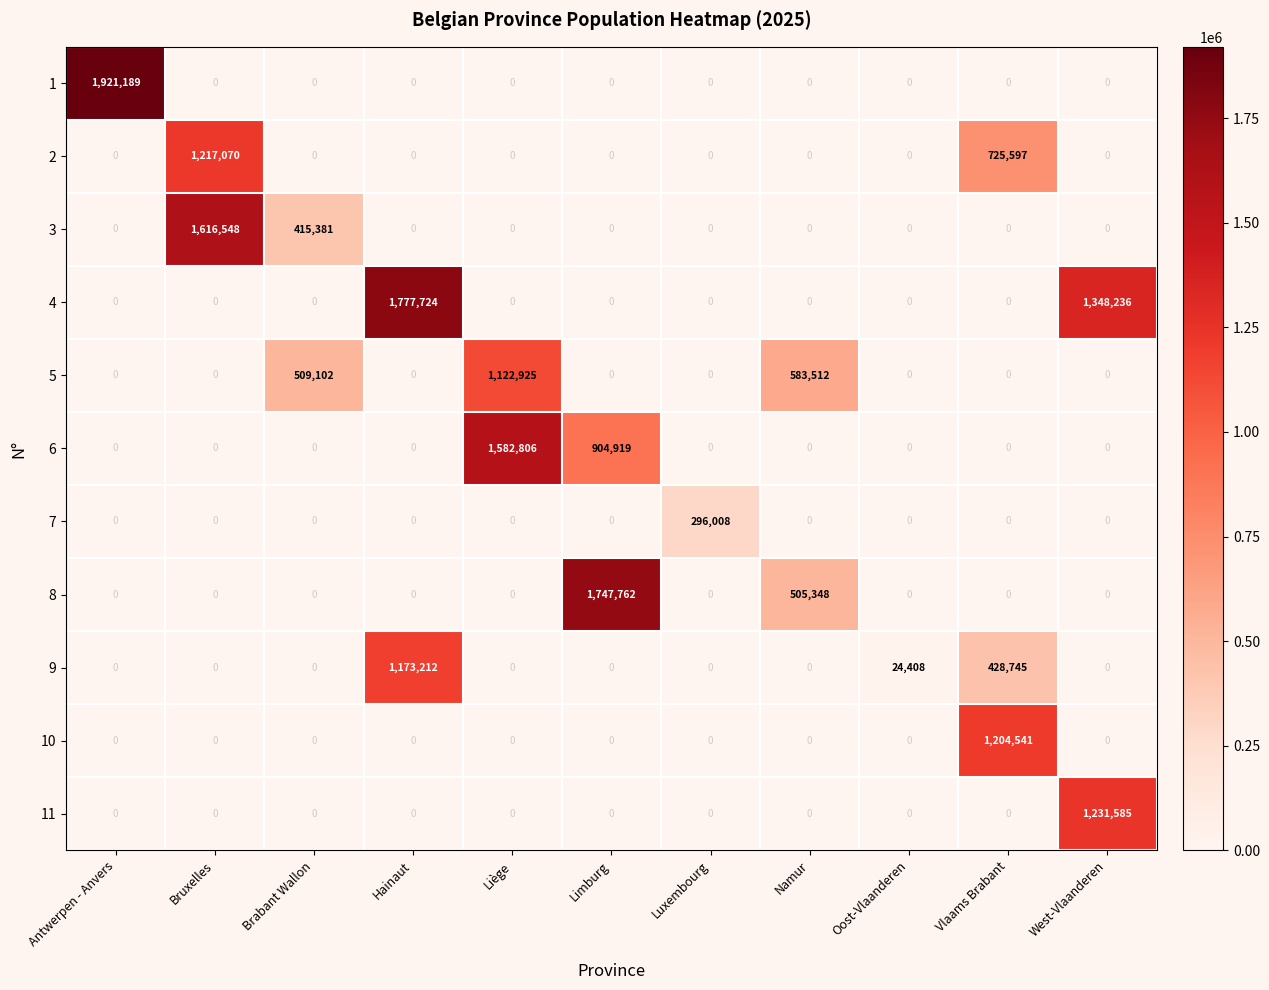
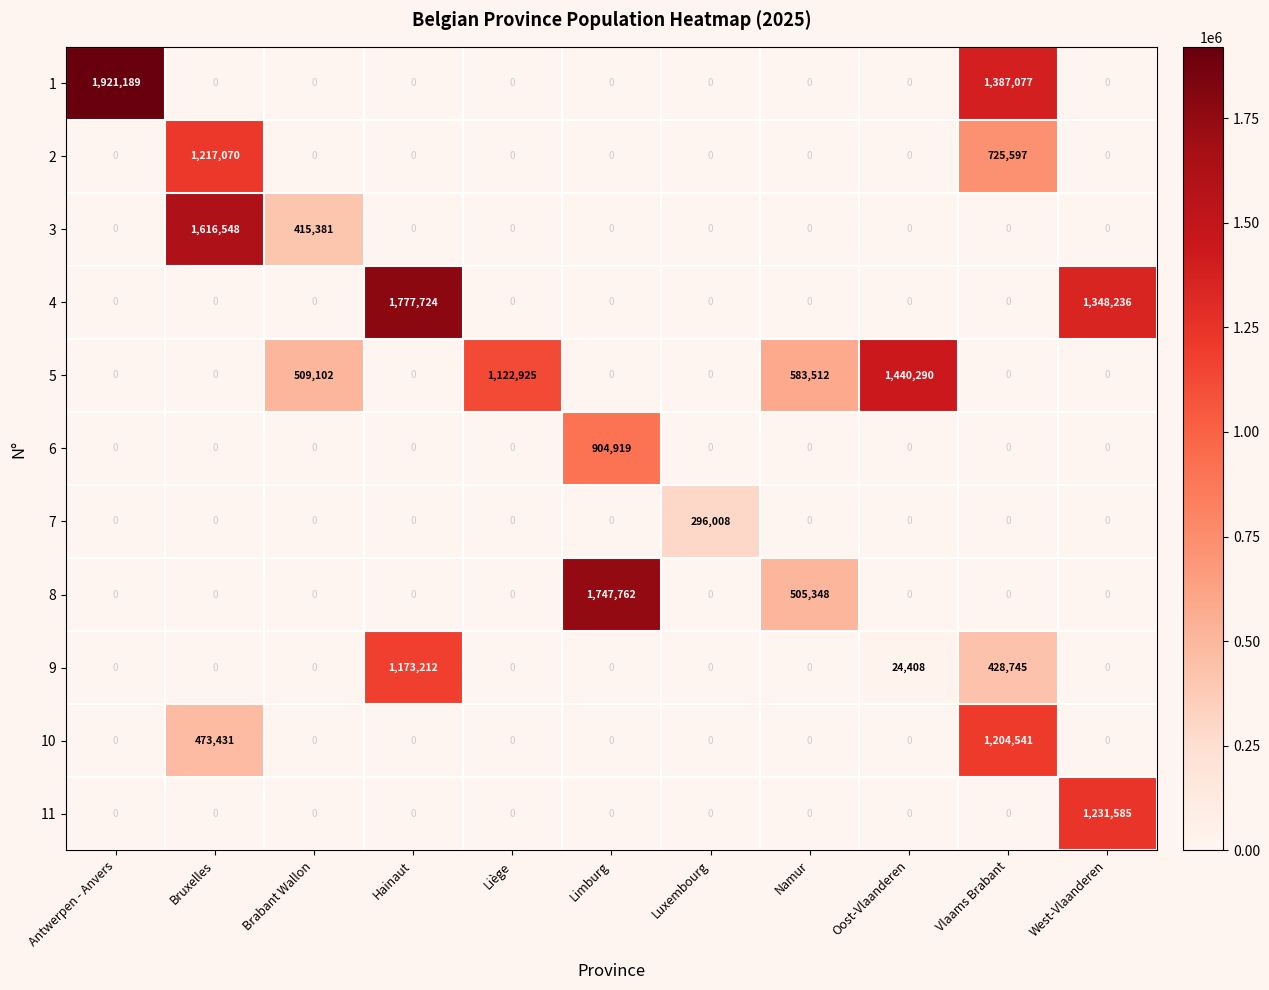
1, Vlaams Brabant: 0 -> 1,387,077
5, Oost-Vlaanderen: 0 -> 1,440,290
6, Liège: 1,582,806 -> 0
10, Bruxelles: 0 -> 473,431
